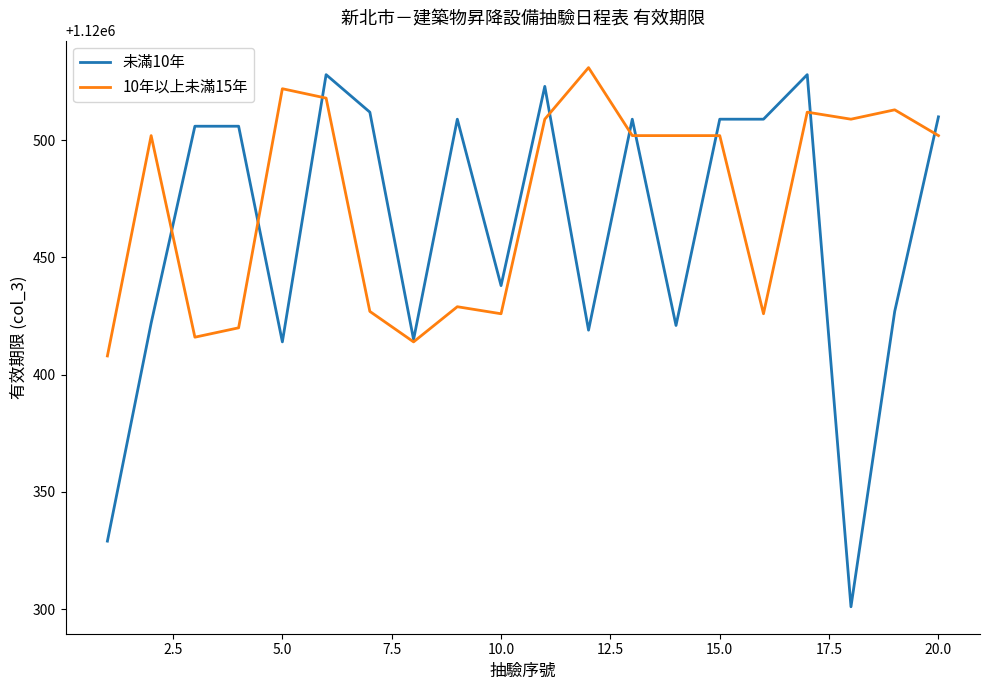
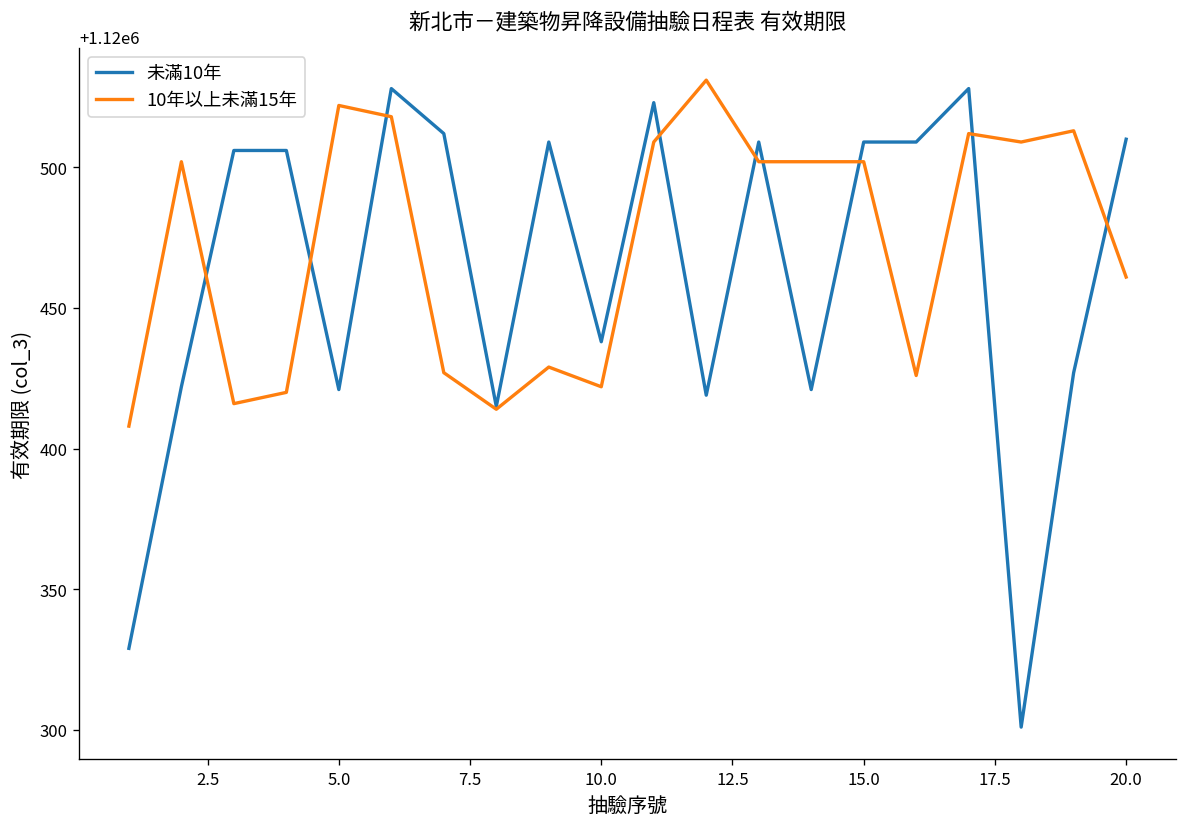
未滿10年, 5.0: 1120414 -> 1120421
10年以上未滿15年, 10.0: 1120426 -> 1120422
10年以上未滿15年, 20.0: 1120502 -> 1120461
